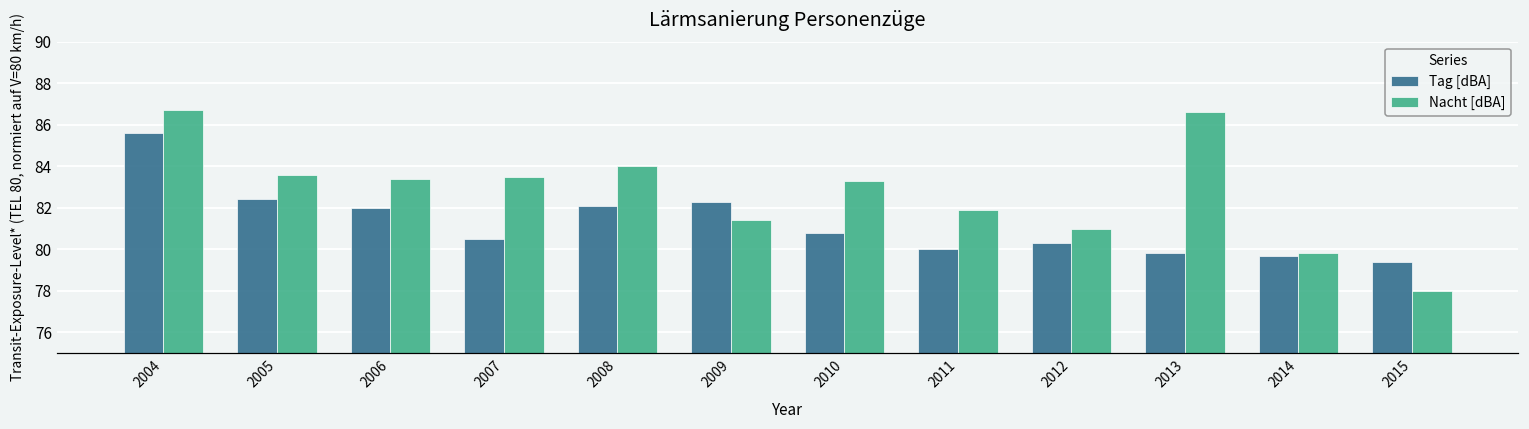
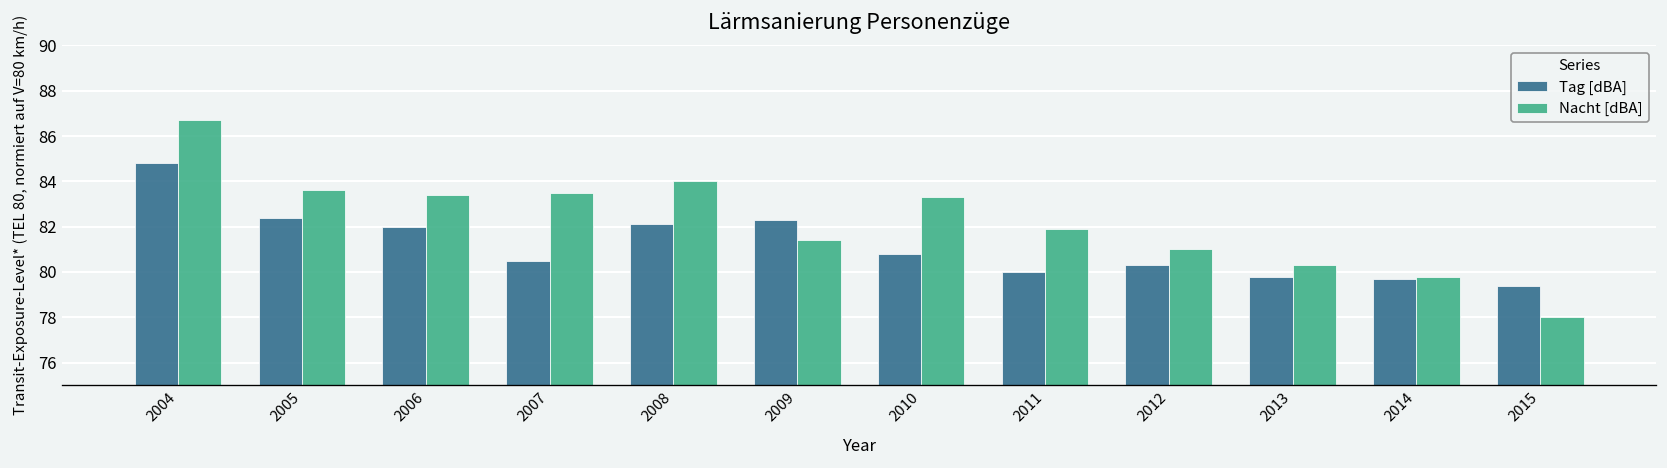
Tag [dBA], 2004: 85.6 -> 84.8
Nacht [dBA], 2013: 86.6 -> 80.3
